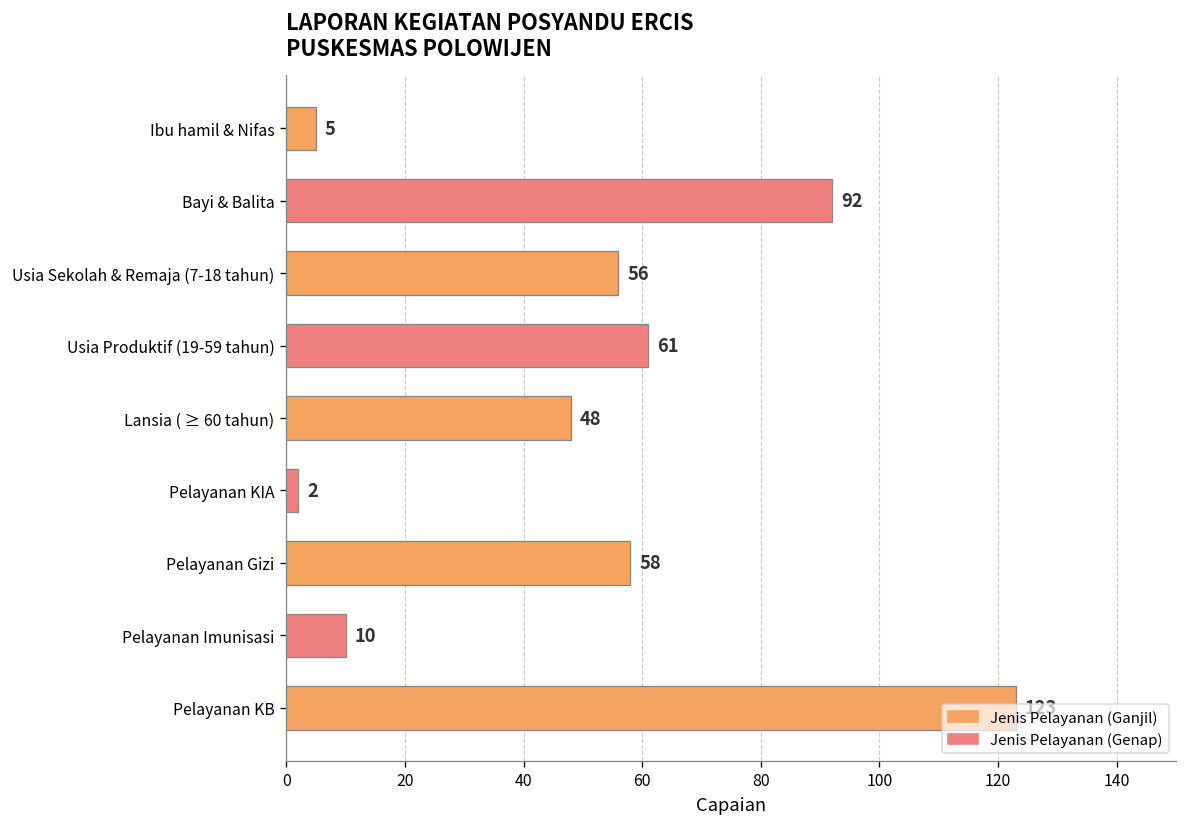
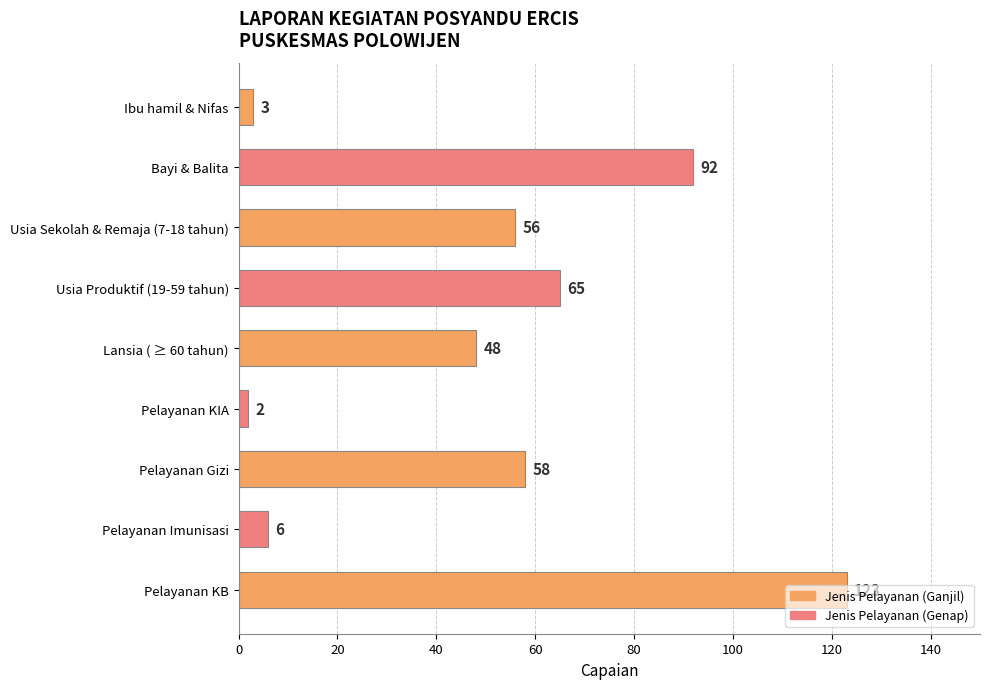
Ibu hamil & Nifas: 5 -> 3
Usia Produktif (19-59 tahun): 61 -> 65
Pelayanan Imunisasi: 10 -> 6
